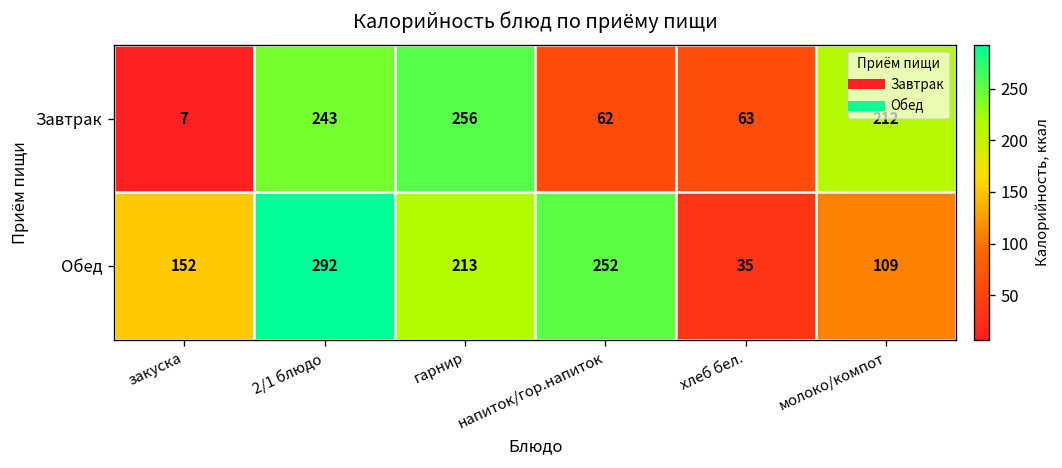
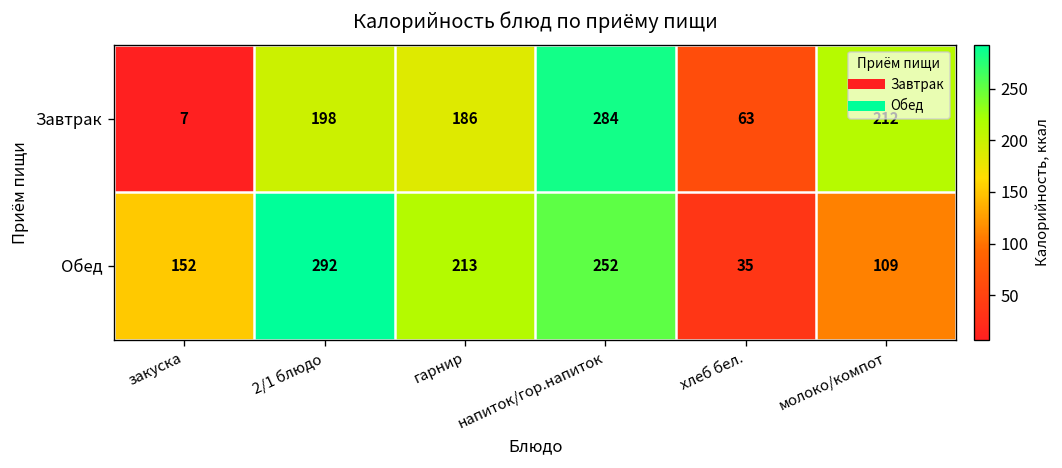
Завтрак, 2/1 блюдо: 243 -> 198
Завтрак, гарнир: 256 -> 186
Завтрак, напиток/гор.напиток: 62 -> 284
